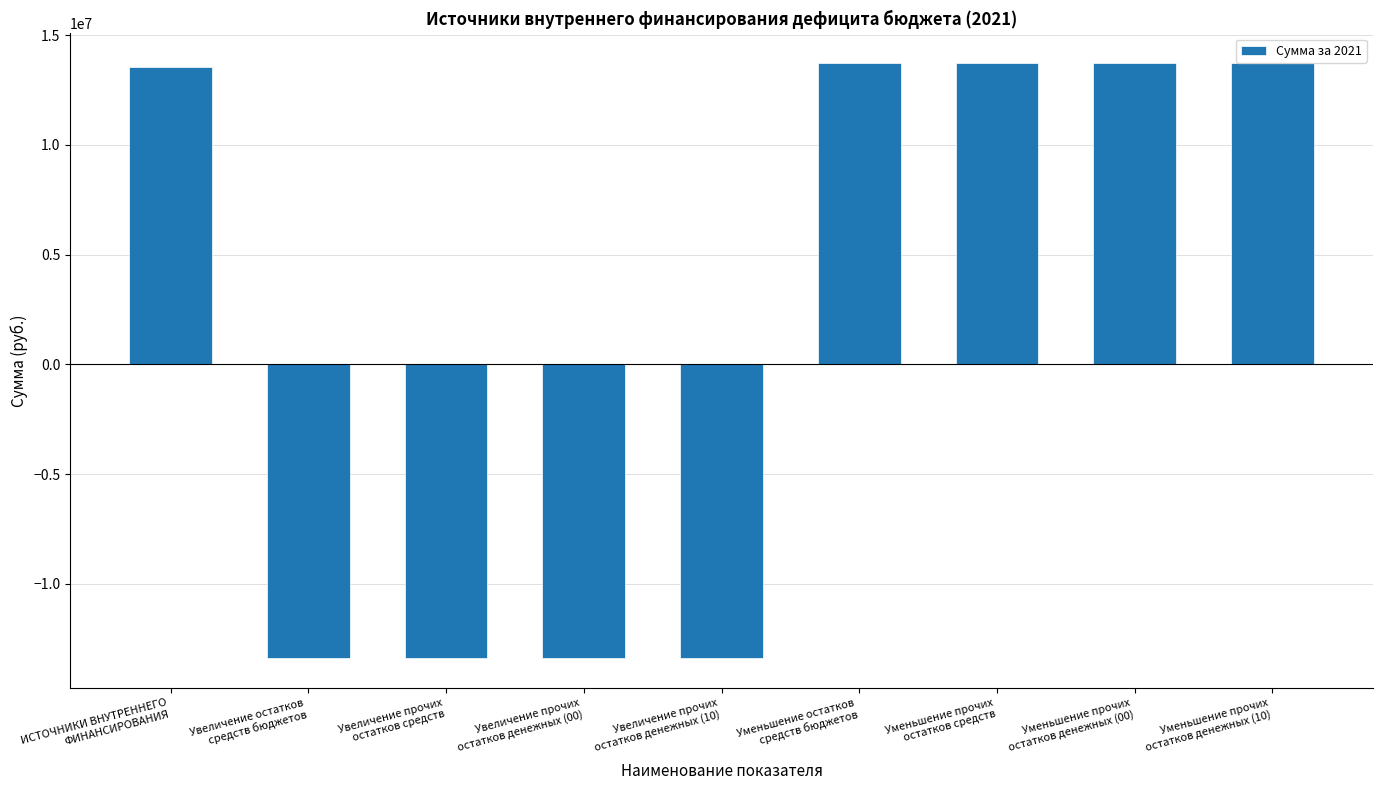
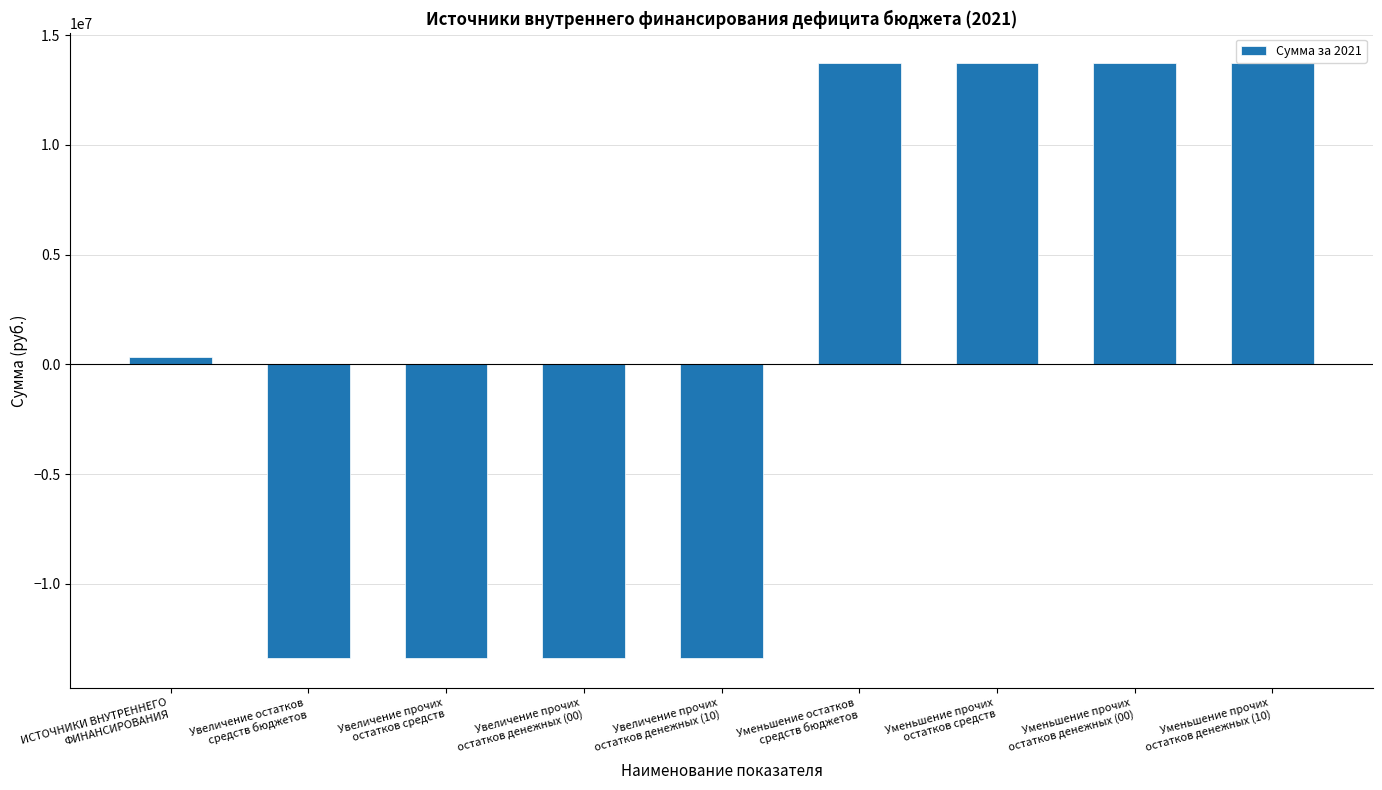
ИСТОЧНИКИ ВНУТРЕННЕГО ФИНАНСИРОВАНИЯ: 13500000 -> 300000
